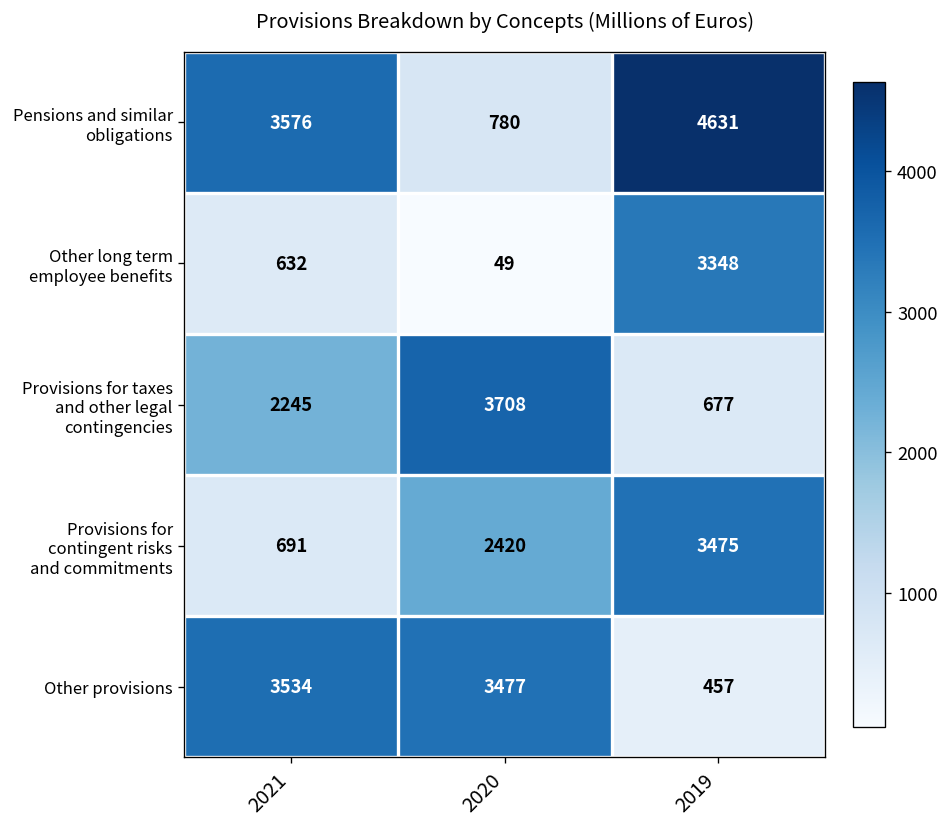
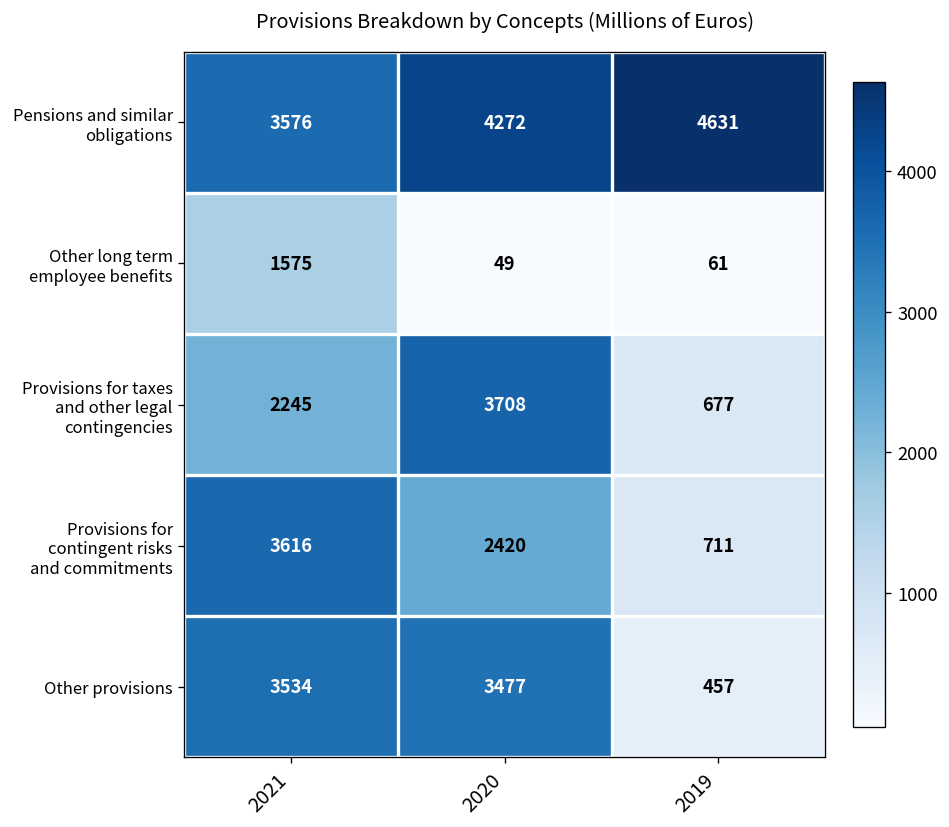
Pensions and similar obligations, 2020: 780 -> 4272
Other long term employee benefits, 2021: 632 -> 1575
Other long term employee benefits, 2019: 3348 -> 61
Provisions for contingent risks and commitments, 2021: 691 -> 3616
Provisions for contingent risks and commitments, 2019: 3475 -> 711
